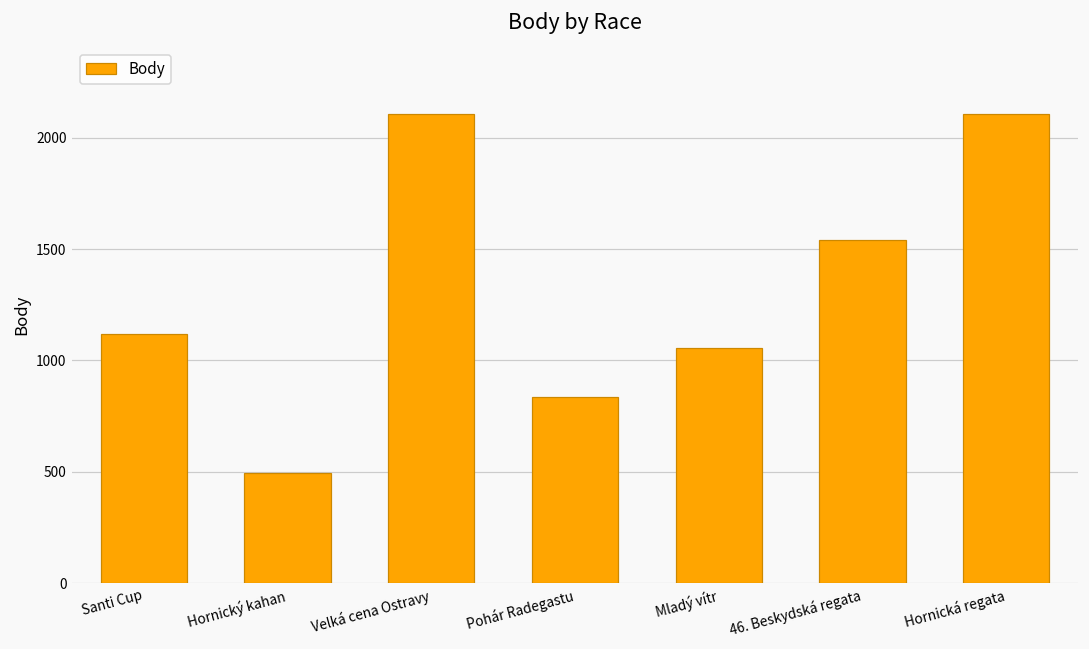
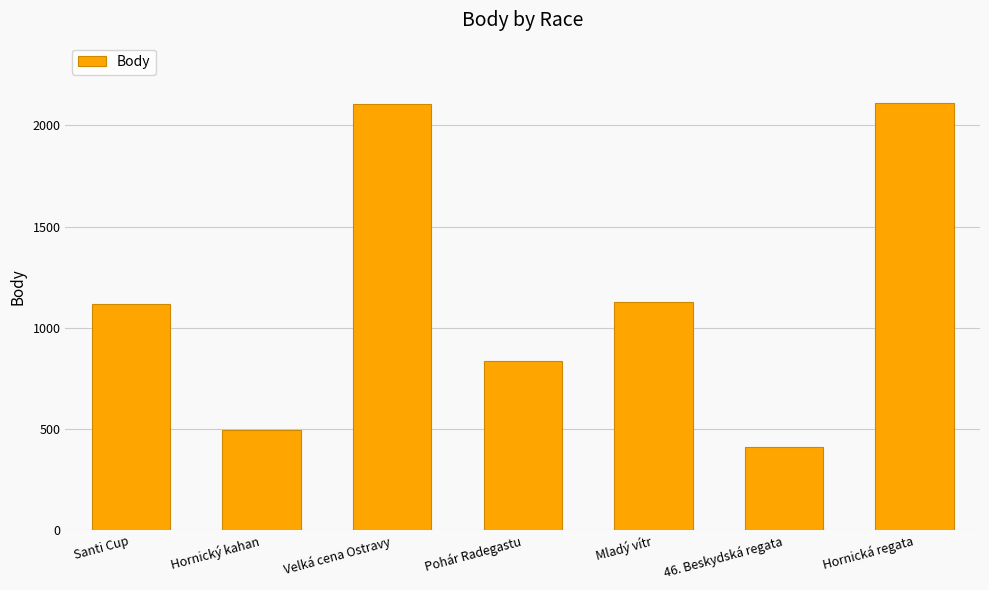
Mladý vítr: 1050 -> 1130
46. Beskydská regata: 1540 -> 410
